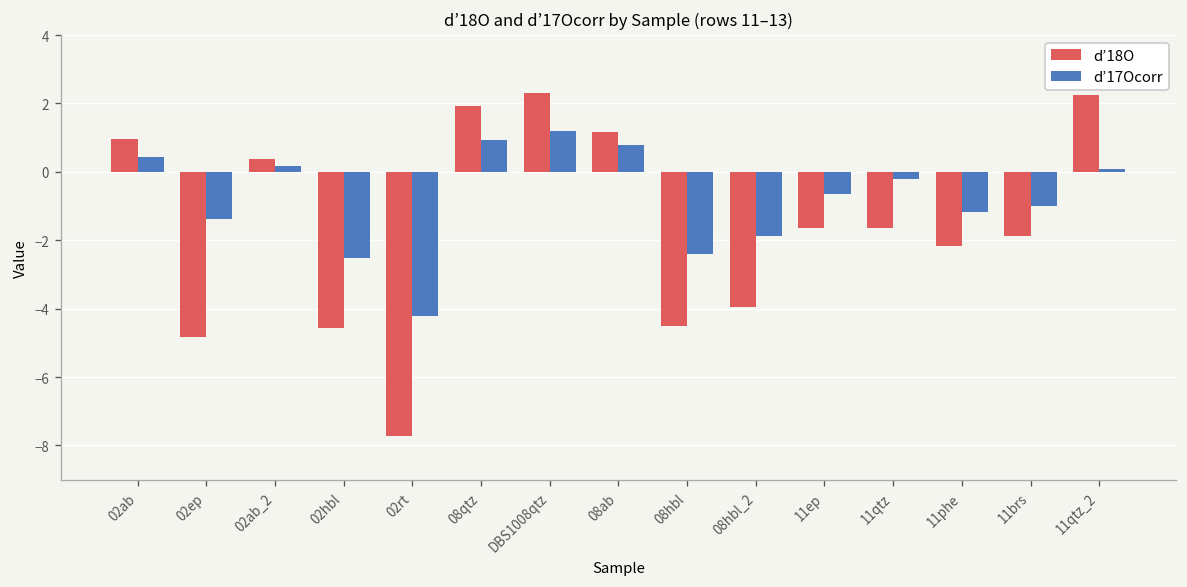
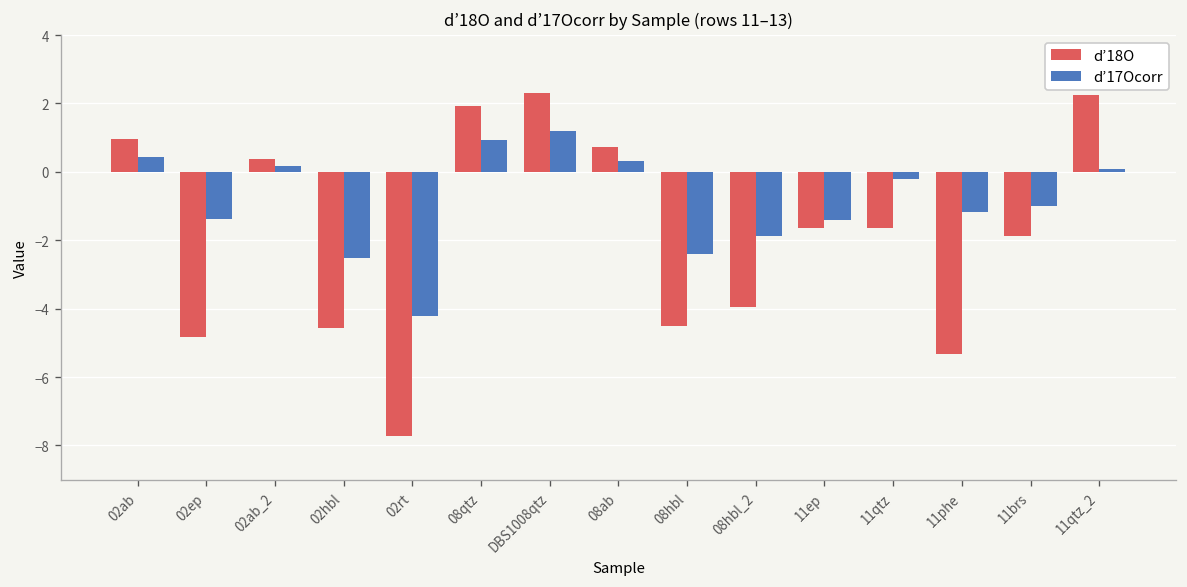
d’18O, 08ab: 1.2 -> 0.7
d’17Ocorr, 08ab: 0.8 -> 0.3
d’17Ocorr, 11ep: -0.7 -> -1.4
d’18O, 11phe: -2.2 -> -5.3
